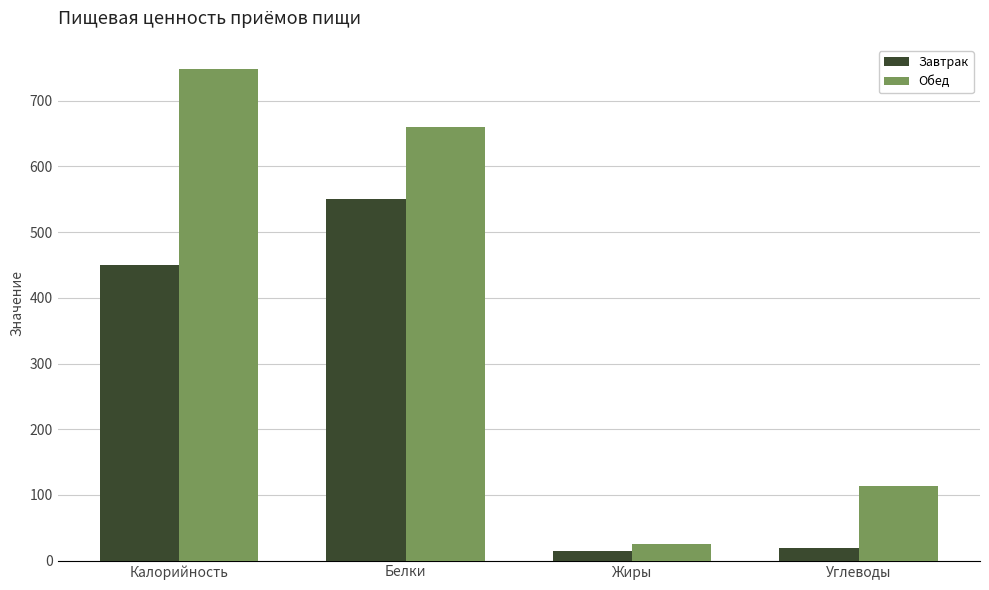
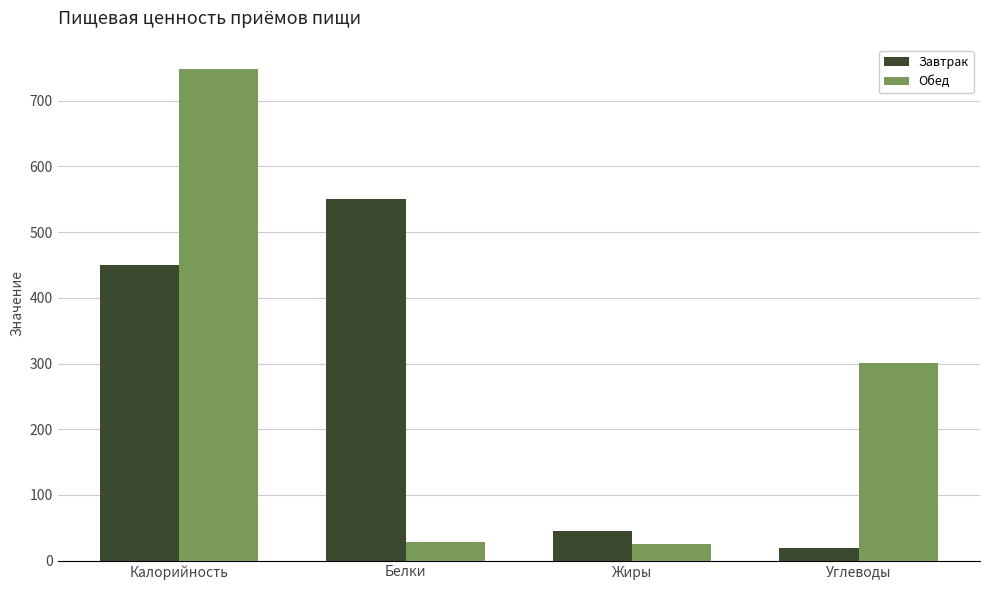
Обед, Белки: 660 -> 30
Завтрак, Жиры: 20 -> 40
Обед, Углеводы: 110 -> 300
